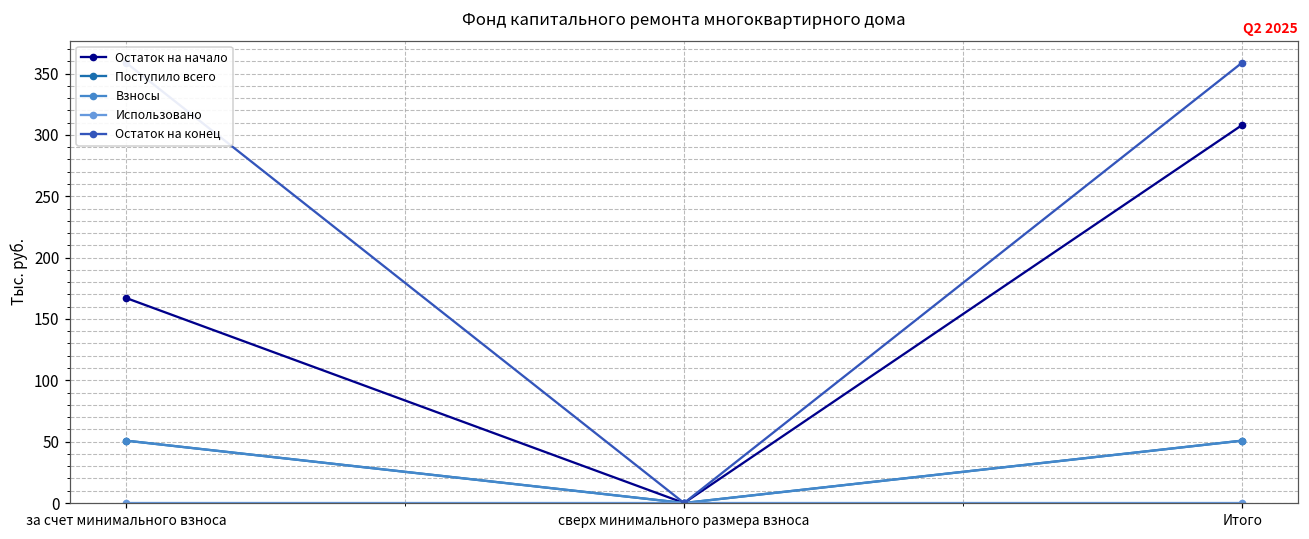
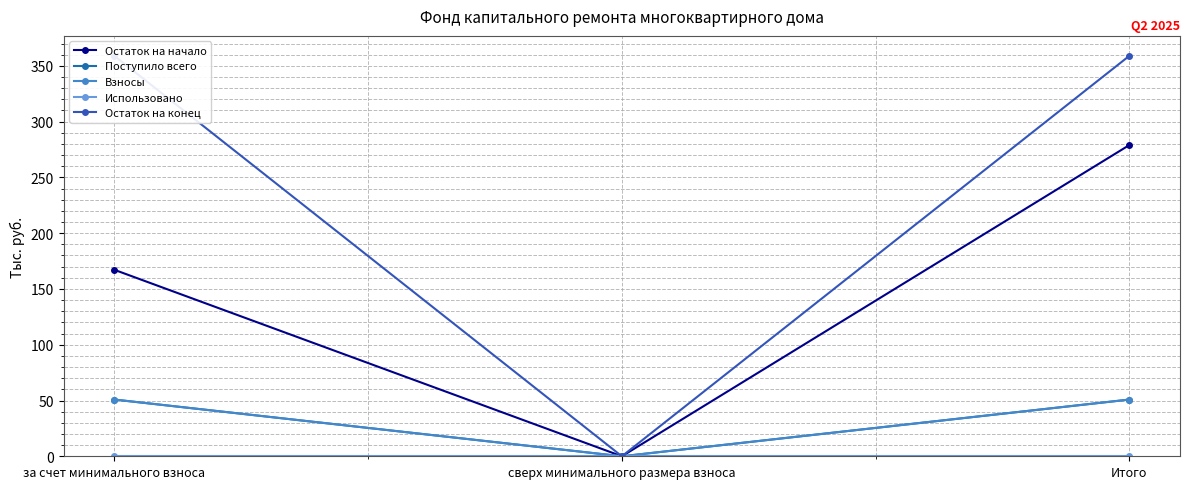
Остаток на начало, Итого: 308 -> 279
